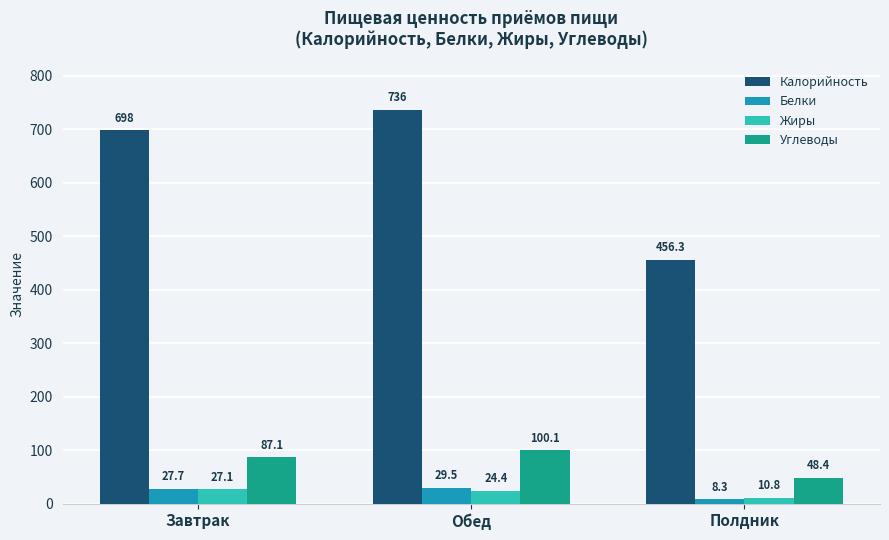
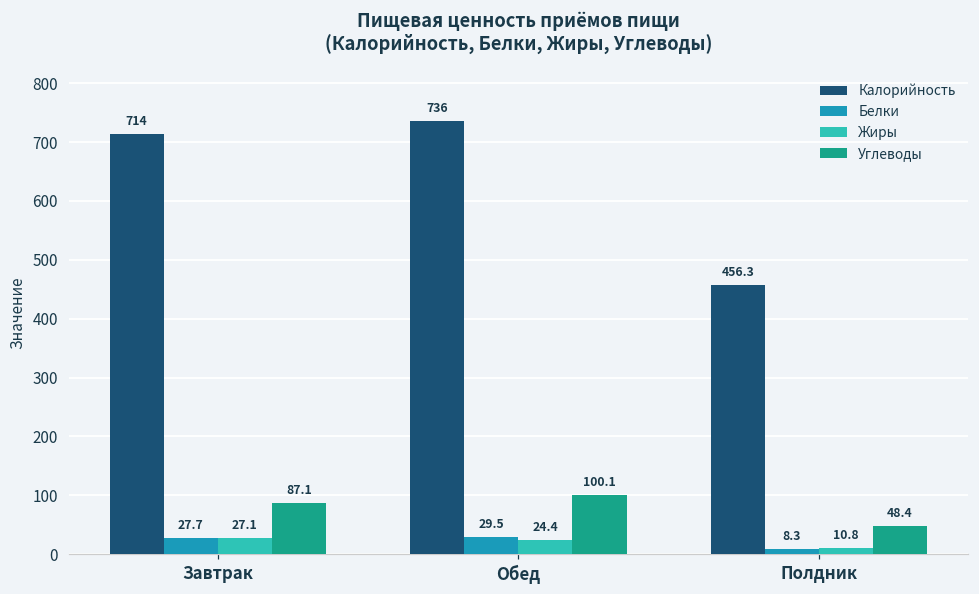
Калорийность, Завтрак: 698 -> 714
